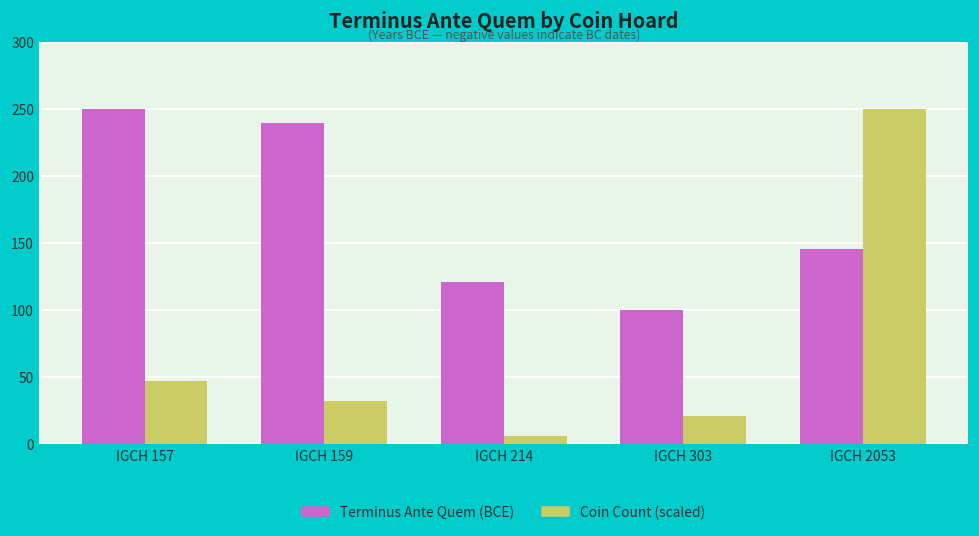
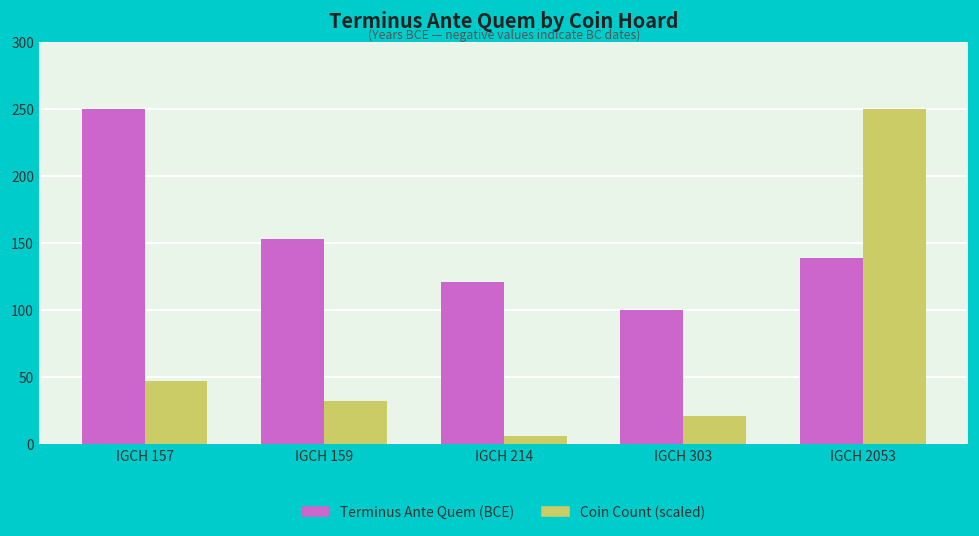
Terminus Ante Quem (BCE), IGCH 159: 240 -> 153
Terminus Ante Quem (BCE), IGCH 2053: 146 -> 139
